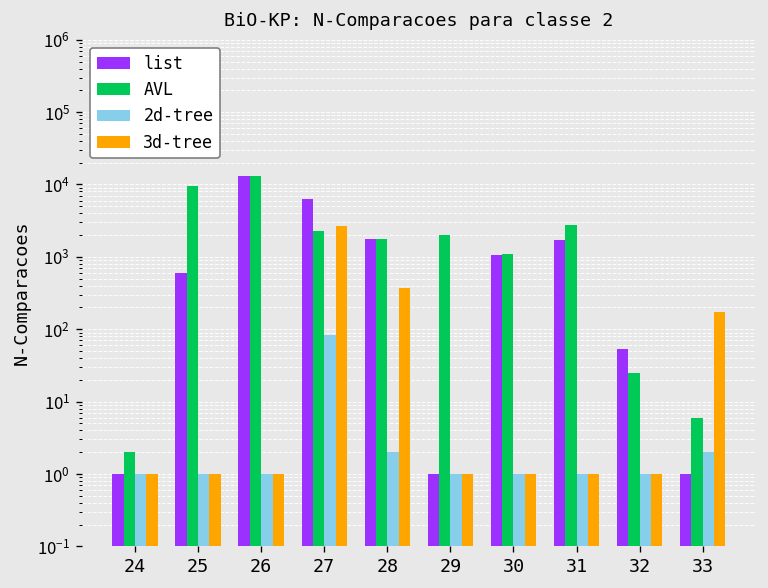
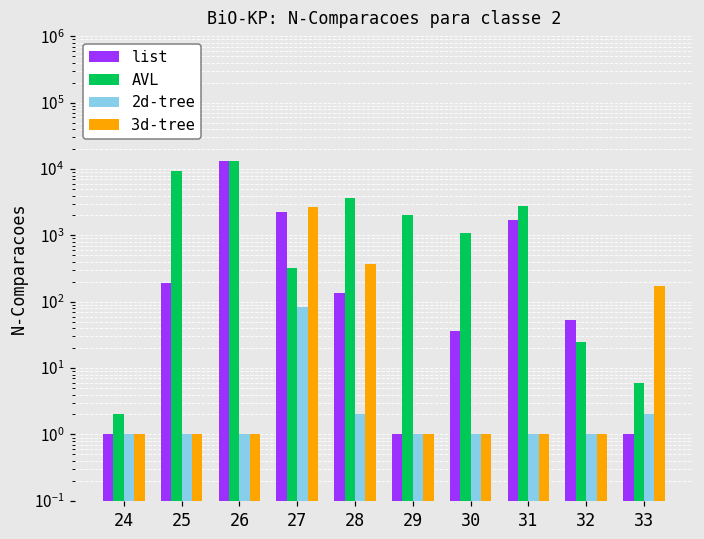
list, 25: 600 -> 190
list, 27: 6000 -> 2200
AVL, 27: 2300 -> 300
list, 28: 1800 -> 140
AVL, 28: 1800 -> 4000
list, 30: 1100 -> 40
